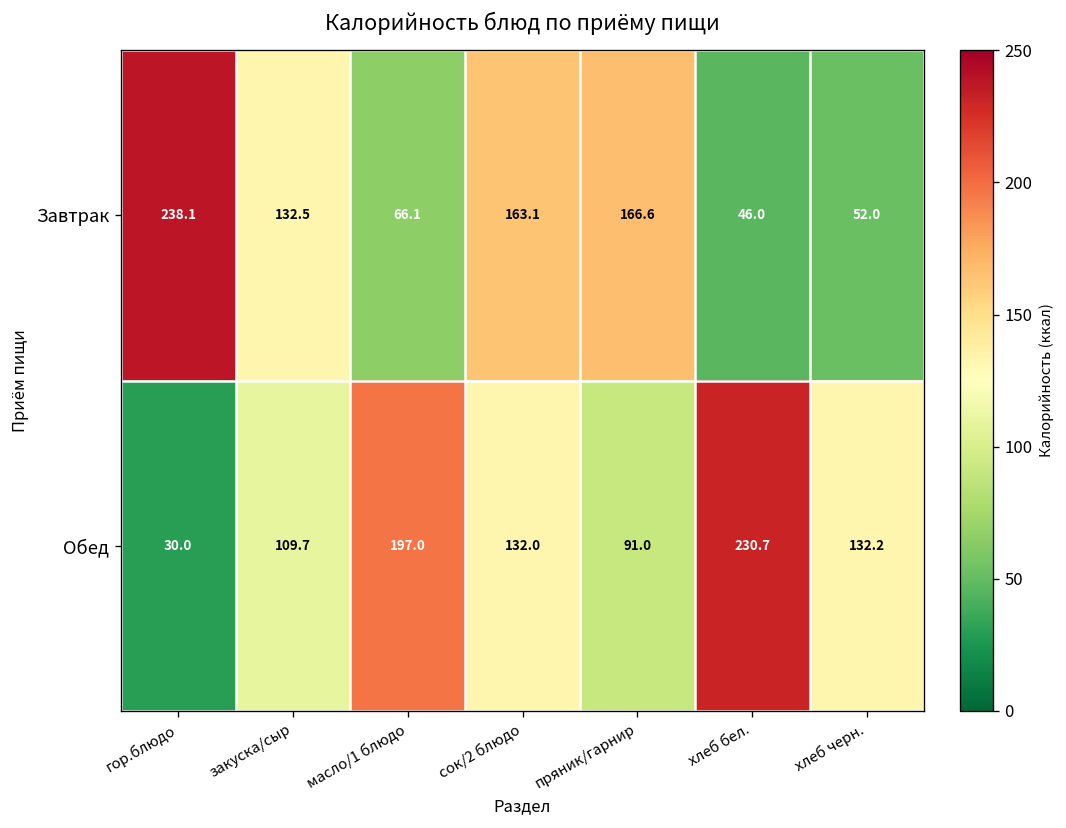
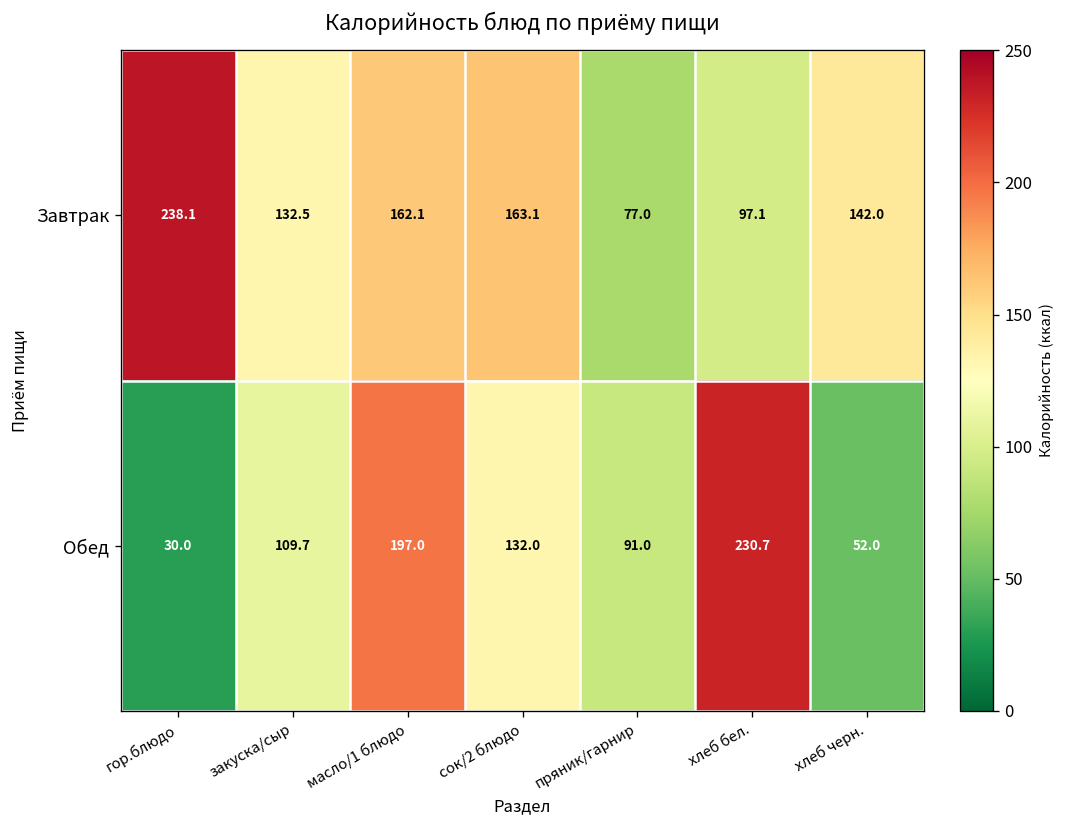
Завтрак, масло/1 блюдо: 66.1 -> 162.1
Завтрак, пряник/гарнир: 166.6 -> 77.0
Завтрак, хлеб бел.: 46.0 -> 97.1
Завтрак, хлеб черн.: 52.0 -> 142.0
Обед, хлеб черн.: 132.2 -> 52.0
